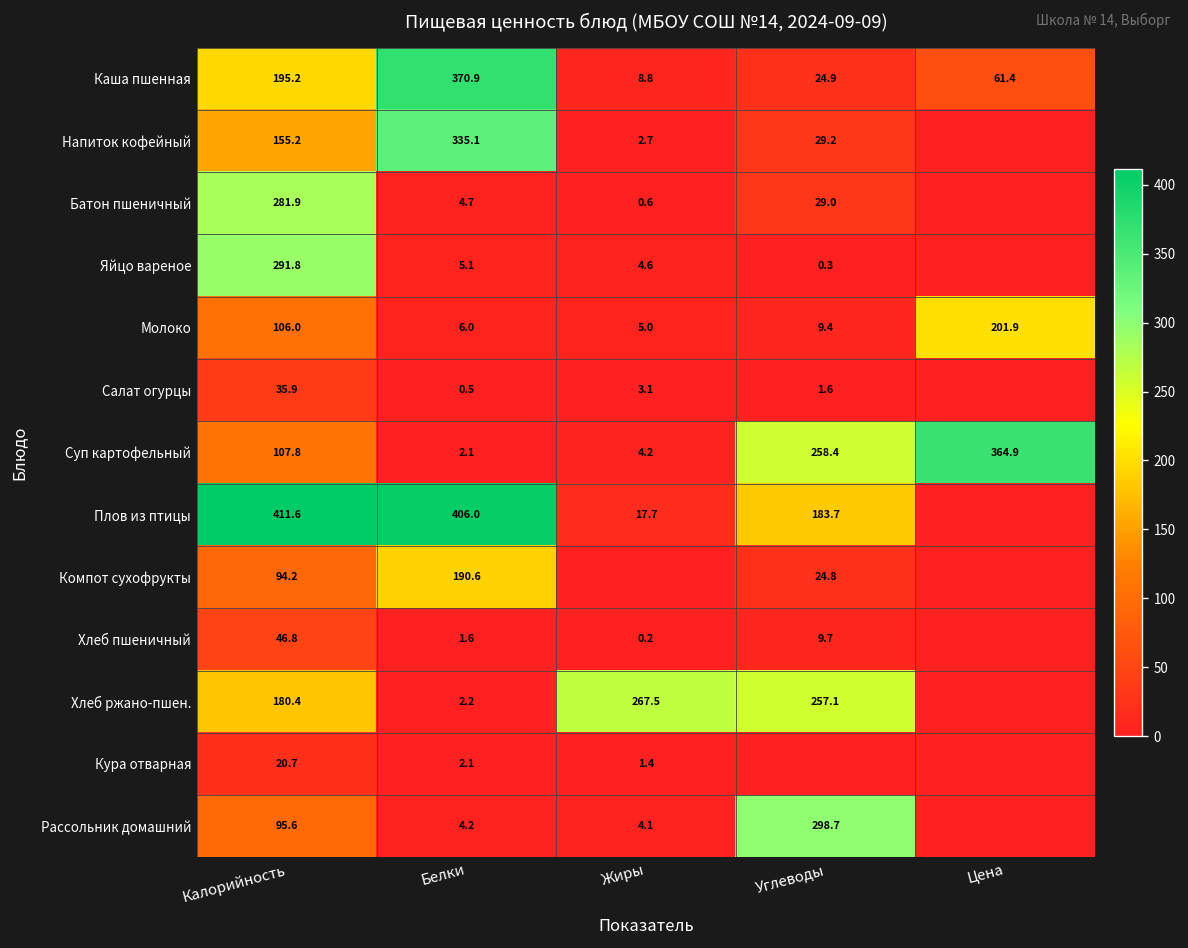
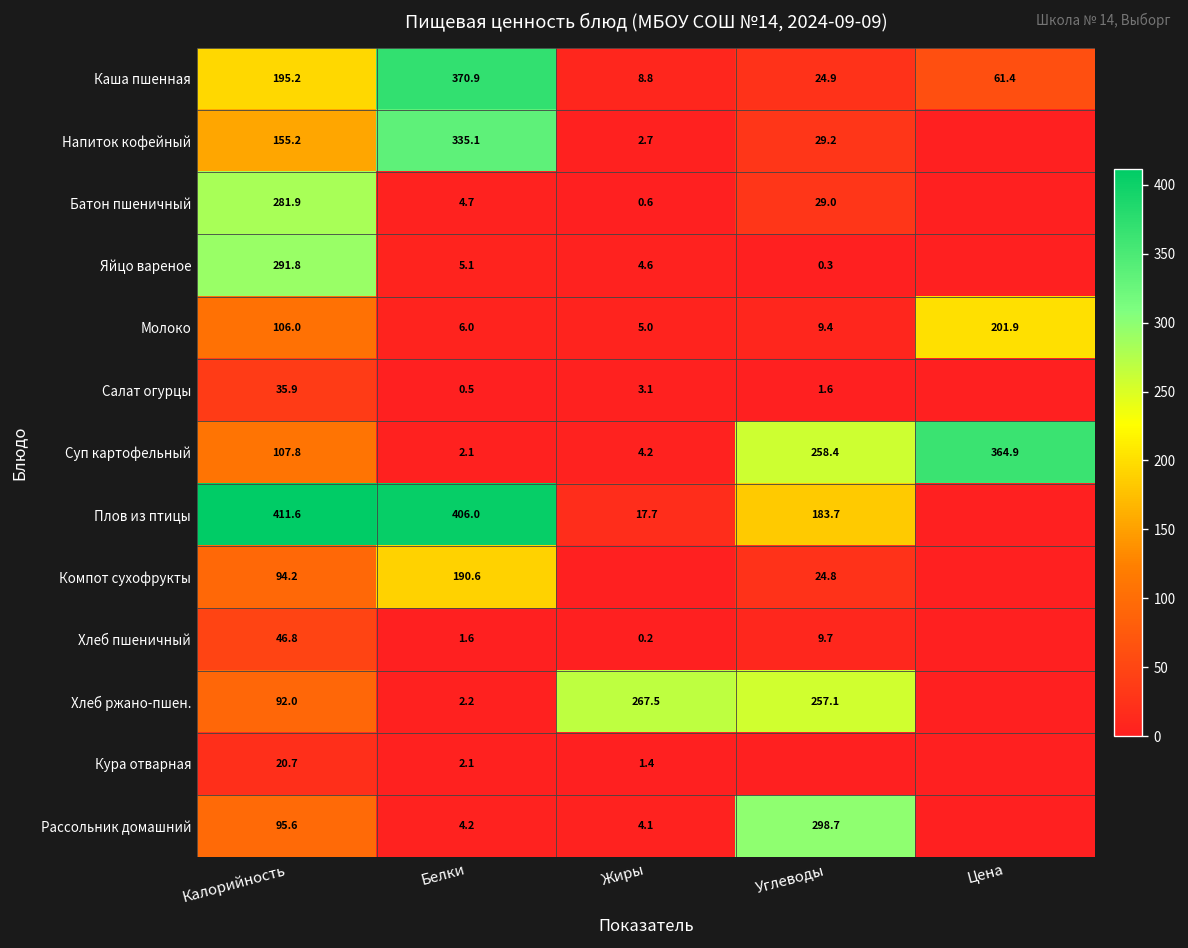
Хлеб ржано-пшен., Калорийность: 180.4 -> 92.0
